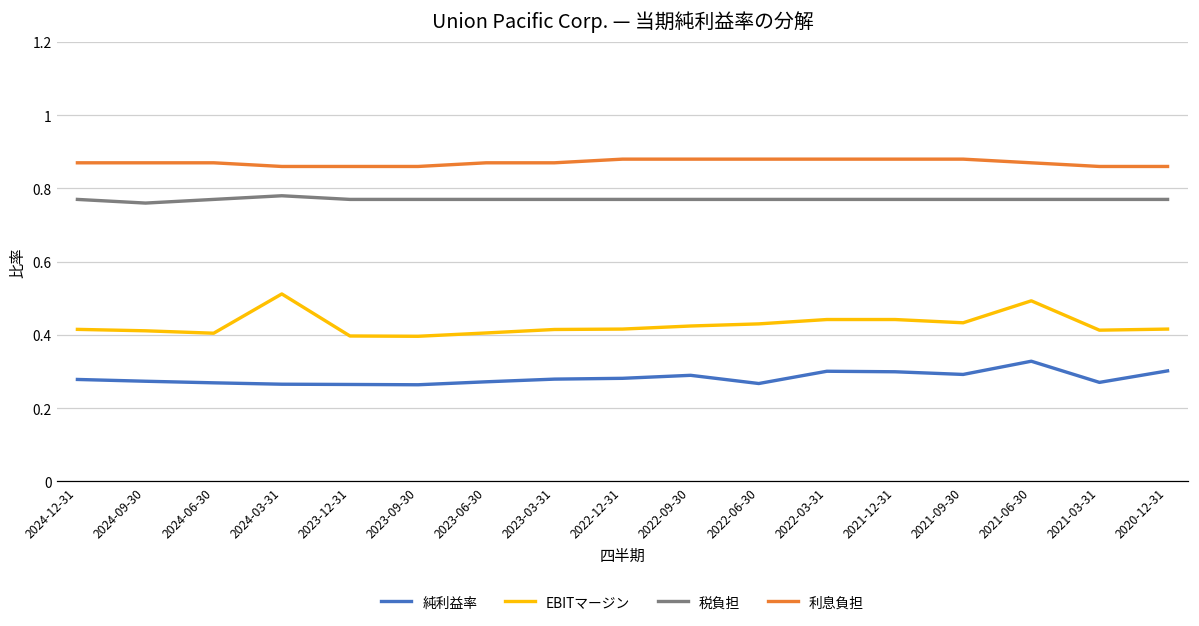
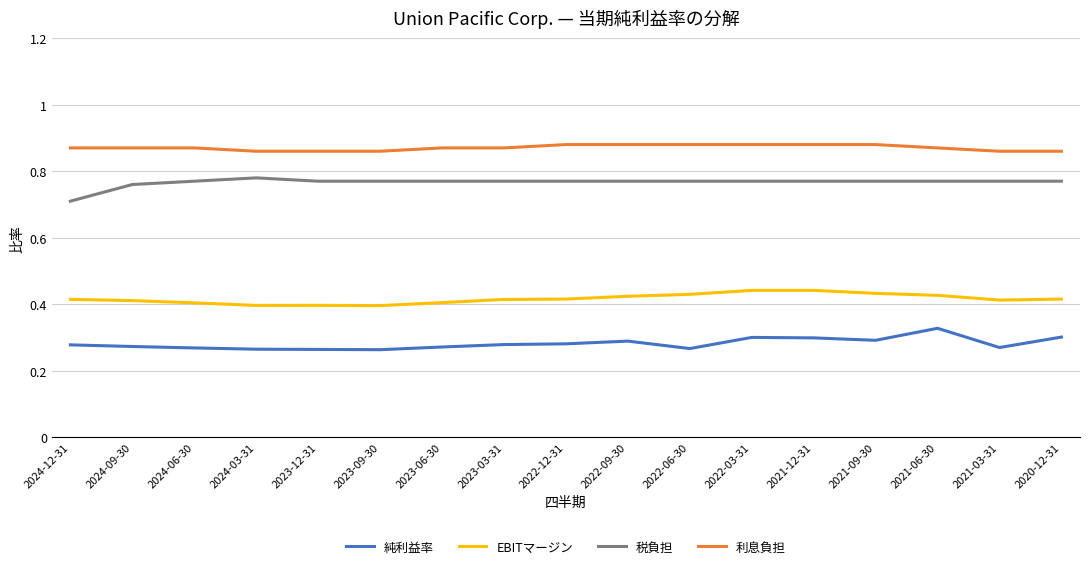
税負担, 2024-12-31: 0.77 -> 0.71
EBITマージン, 2024-03-31: 0.51 -> 0.40
EBITマージン, 2021-06-30: 0.49 -> 0.43
